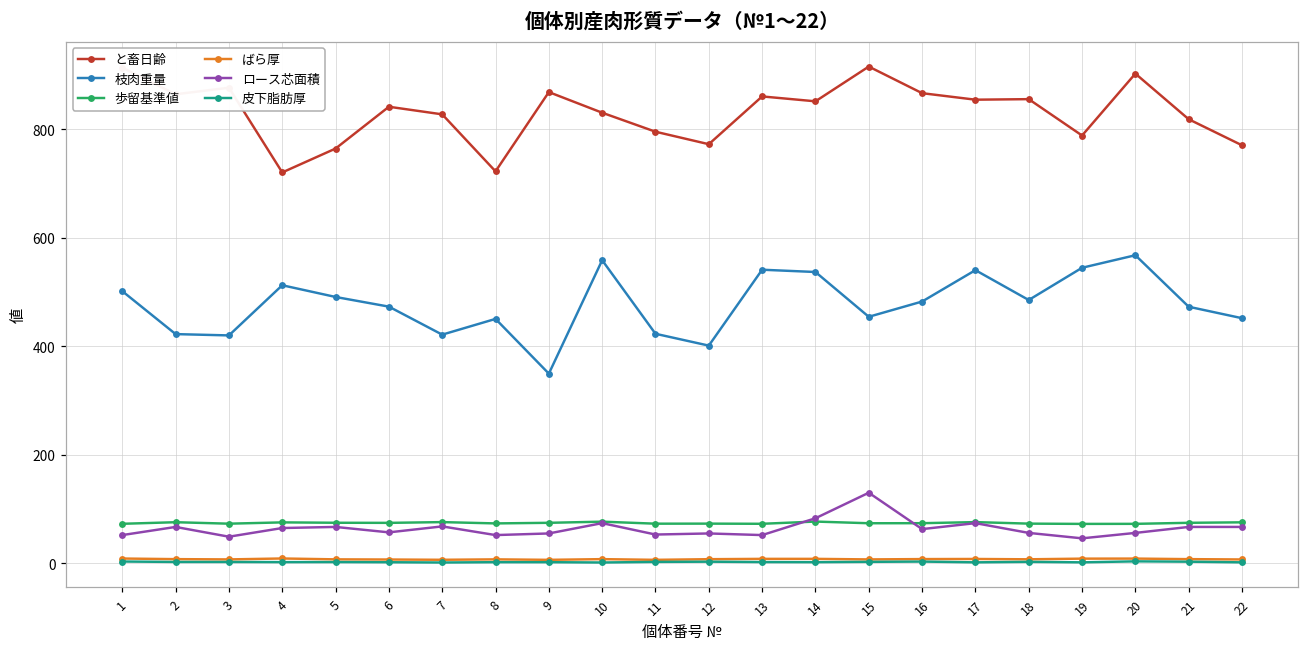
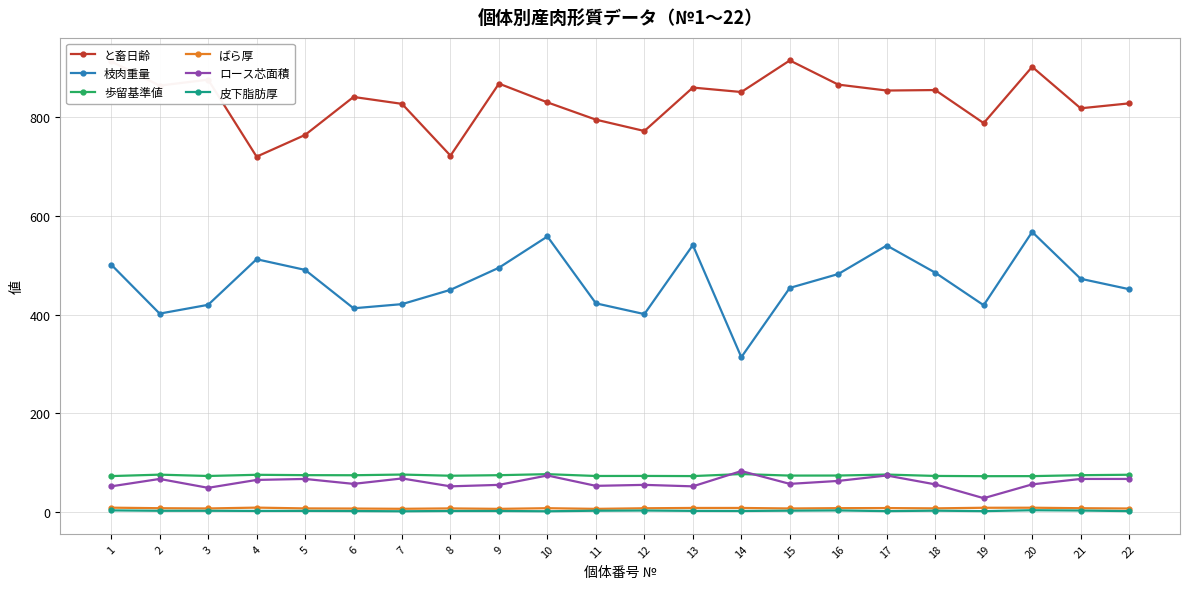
枝肉重量, 2: 420 -> 400
枝肉重量, 6: 470 -> 410
枝肉重量, 9: 350 -> 500
枝肉重量, 14: 540 -> 310
ロース芯面積, 15: 130 -> 60
枝肉重量, 19: 540 -> 420
ロース芯面積, 19: 50 -> 30
と畜日齢, 22: 770 -> 830
